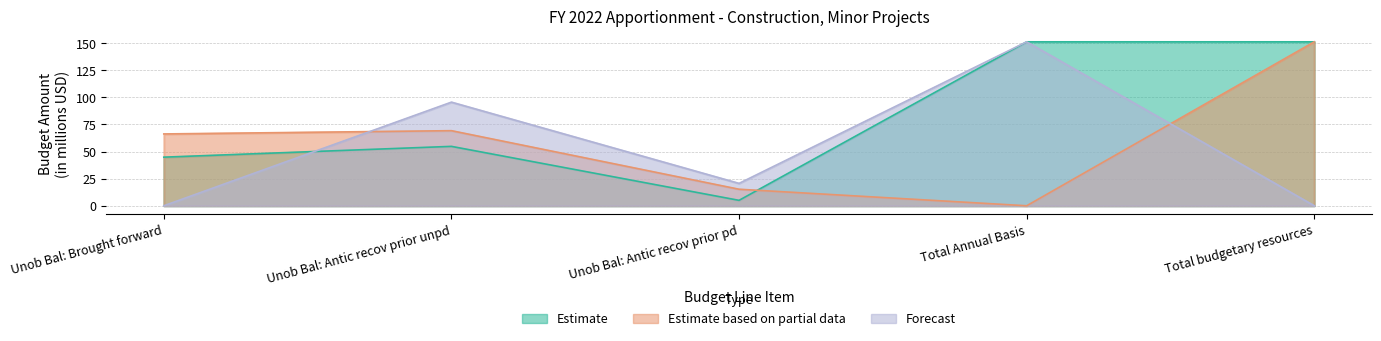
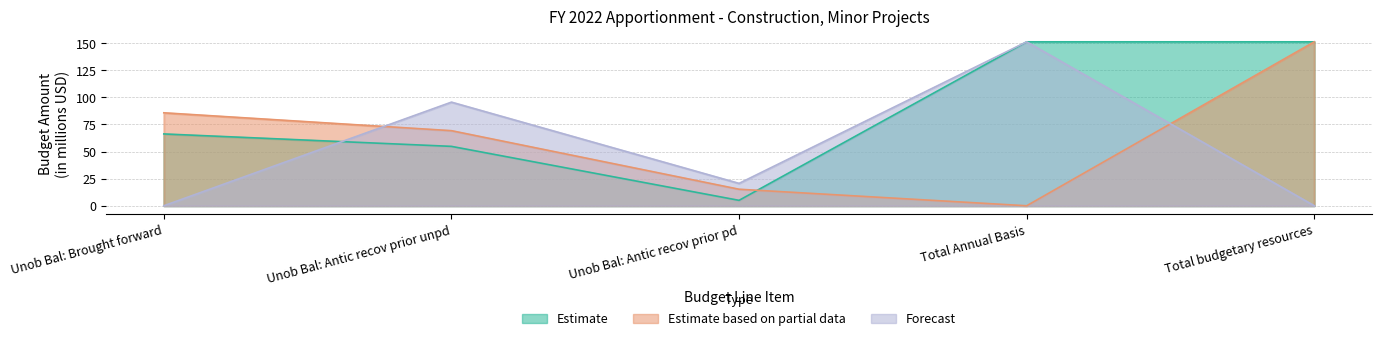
Estimate, Unob Bal: Brought forward: 45 -> 66
Estimate based on partial data, Unob Bal: Brought forward: 66 -> 86
